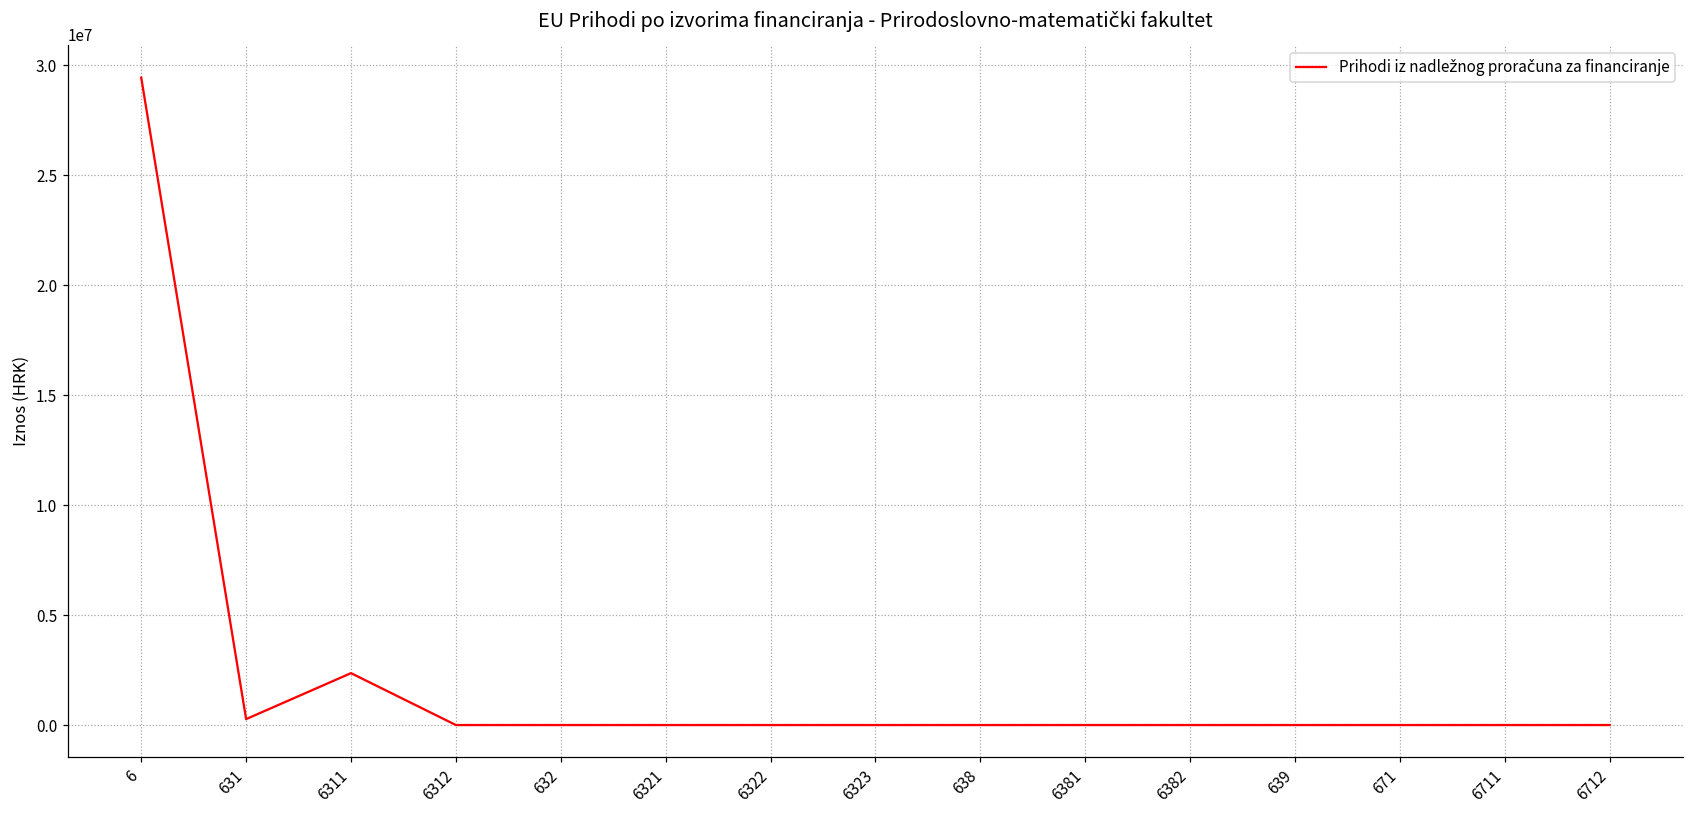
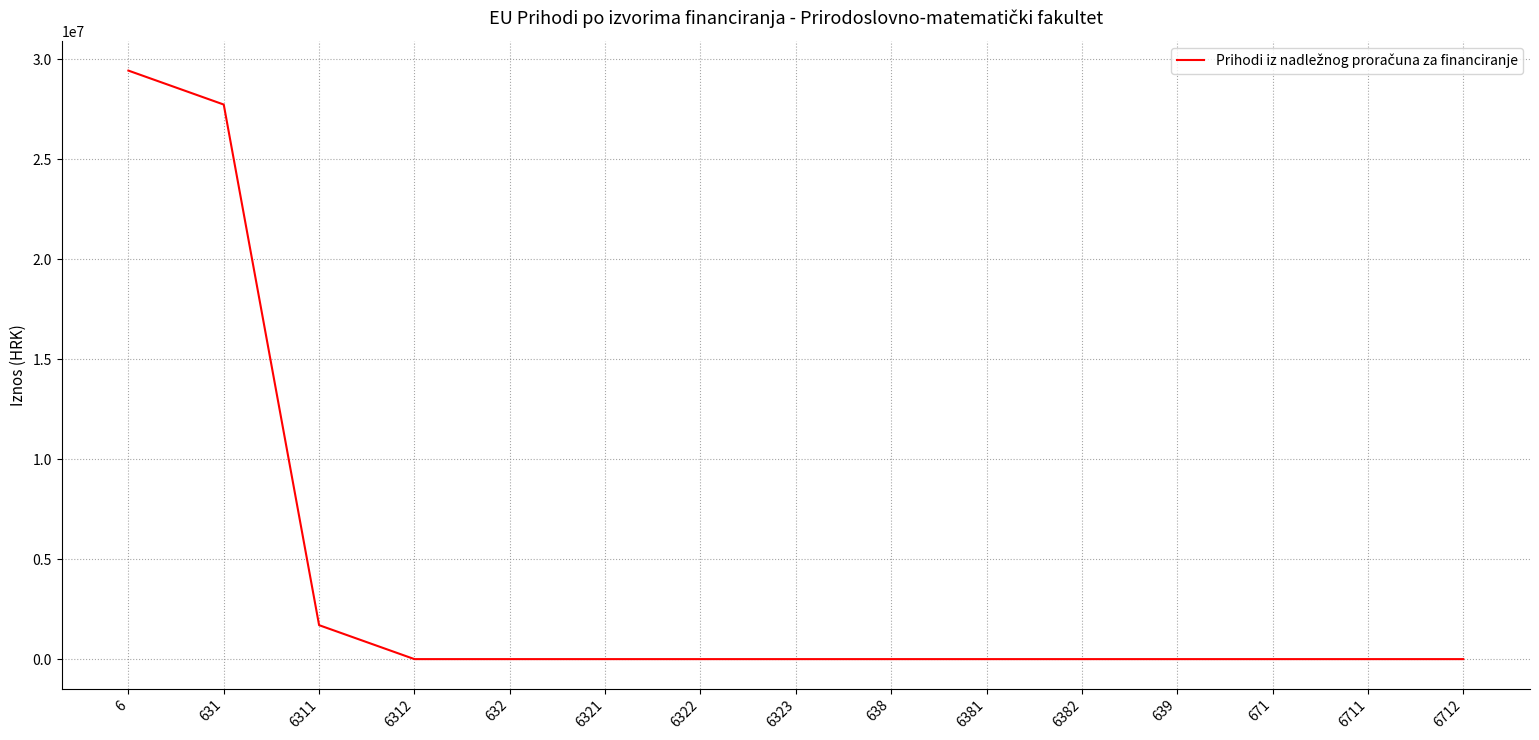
631: 300000 -> 27700000
6311: 2400000 -> 1700000
